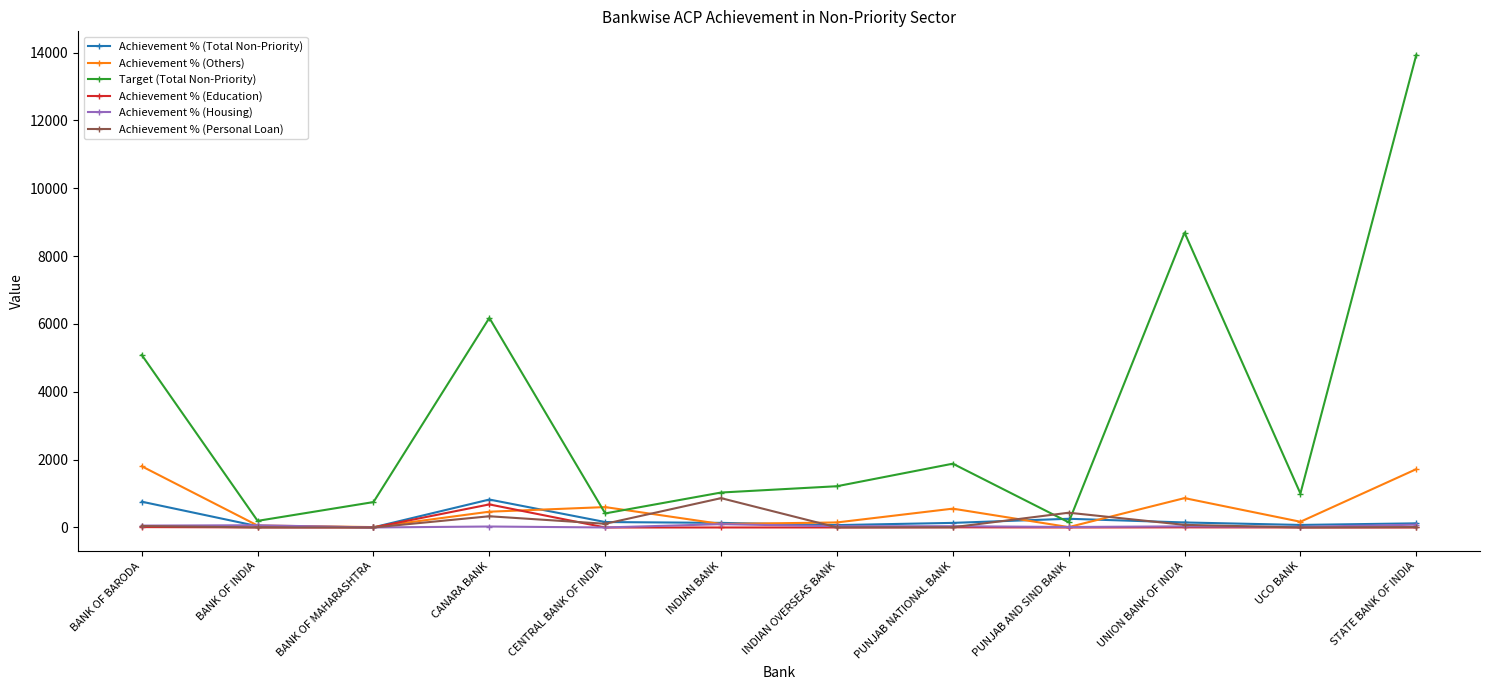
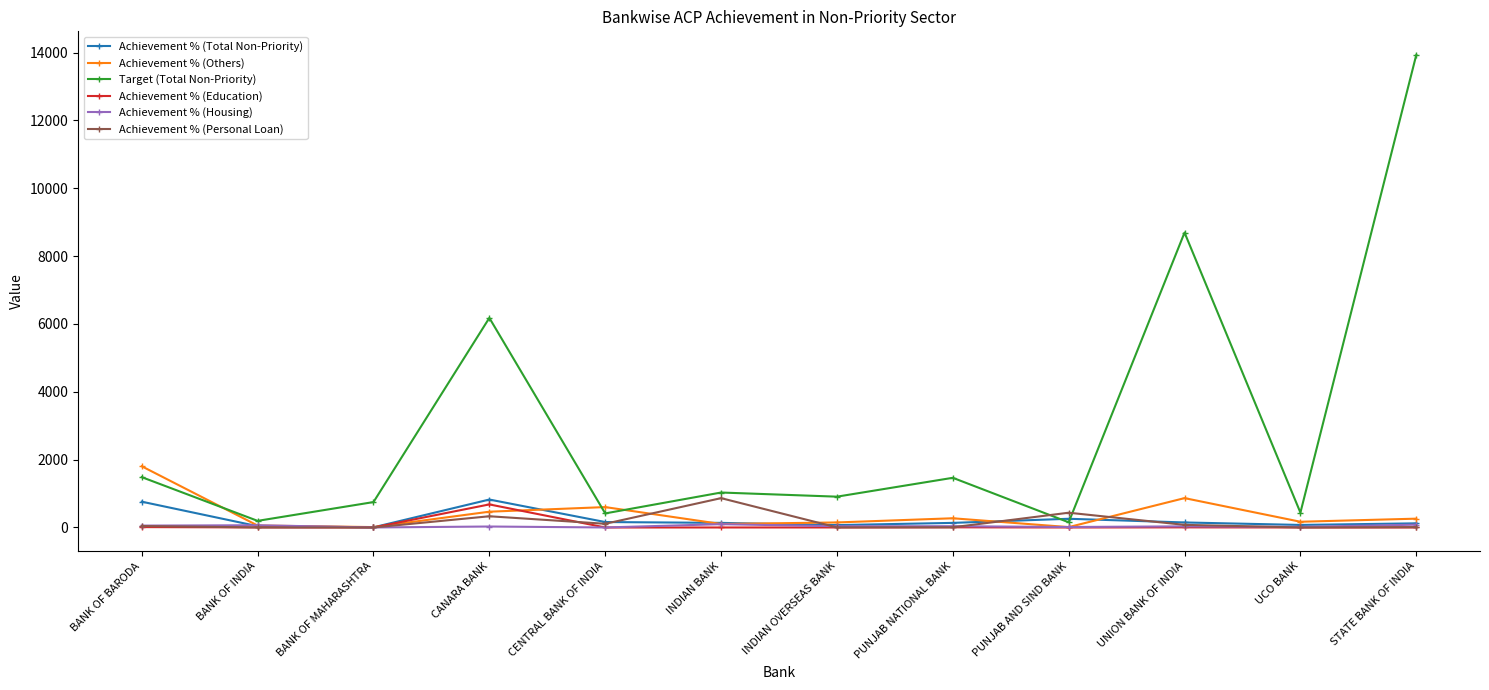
Target (Total Non-Priority), BANK OF BARODA: 5100 -> 1500
Target (Total Non-Priority), INDIAN OVERSEAS BANK: 1200 -> 900
Achievement % (Others), PUNJAB NATIONAL BANK: 600 -> 300
Target (Total Non-Priority), PUNJAB NATIONAL BANK: 1900 -> 1500
Target (Total Non-Priority), UCO BANK: 1000 -> 400
Achievement % (Others), STATE BANK OF INDIA: 1700 -> 300
